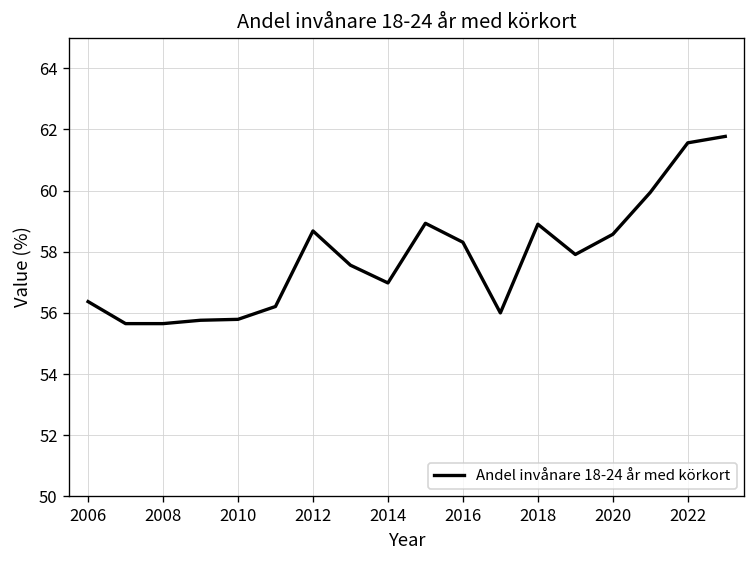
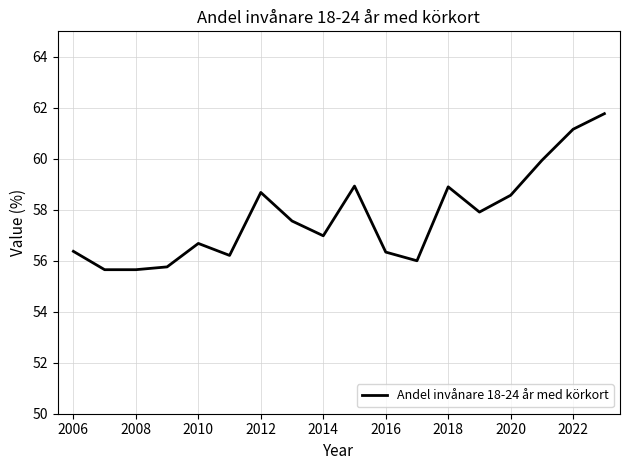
2010: 55.8 -> 56.7
2016: 58.3 -> 56.3
2022: 61.6 -> 61.2
